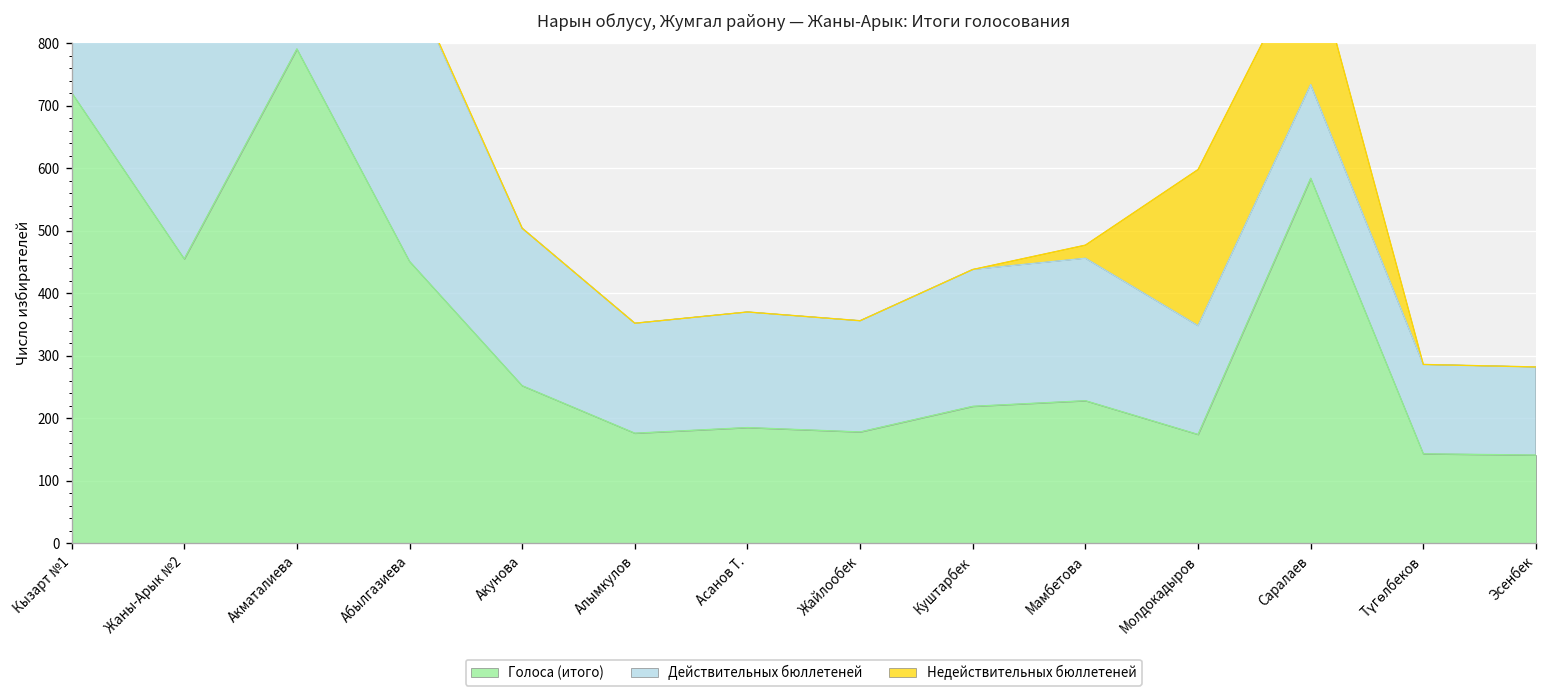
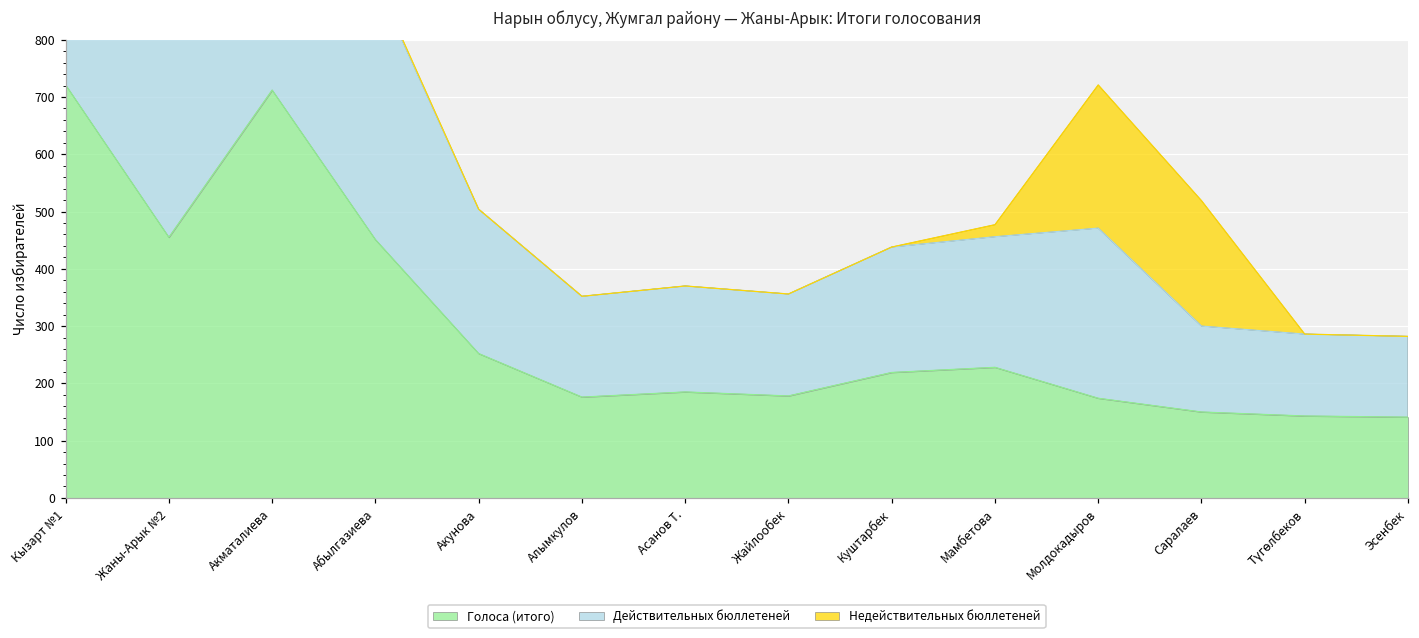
Голоса (итого), Акматалиева: 790 -> 710
Действительных бюллетеней, Молдокадыров: 170 -> 300
Голоса (итого), Саралаев: 580 -> 150
